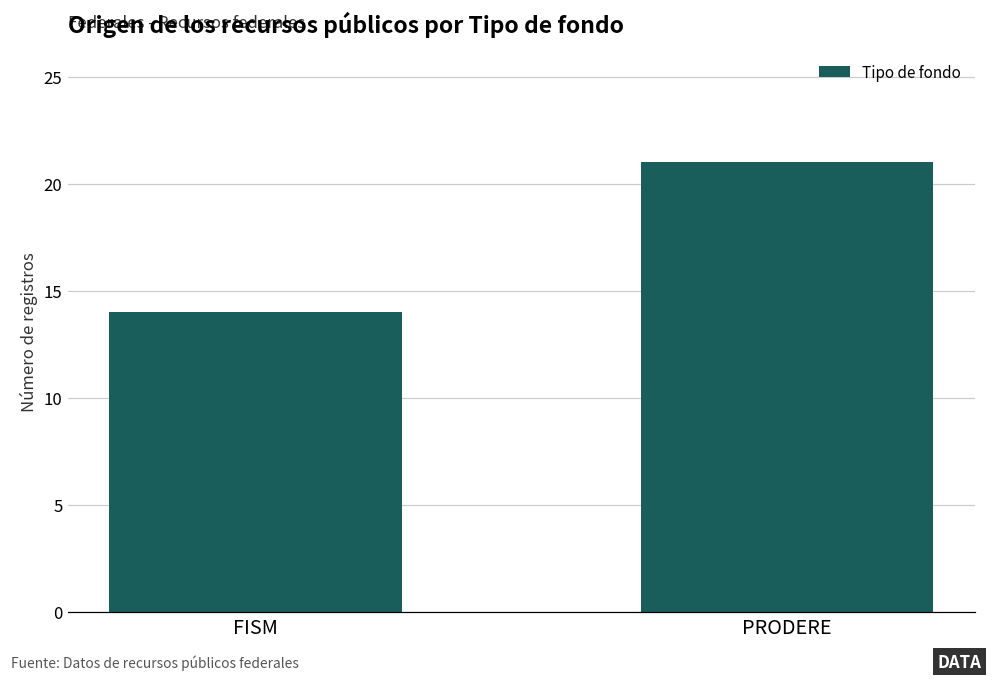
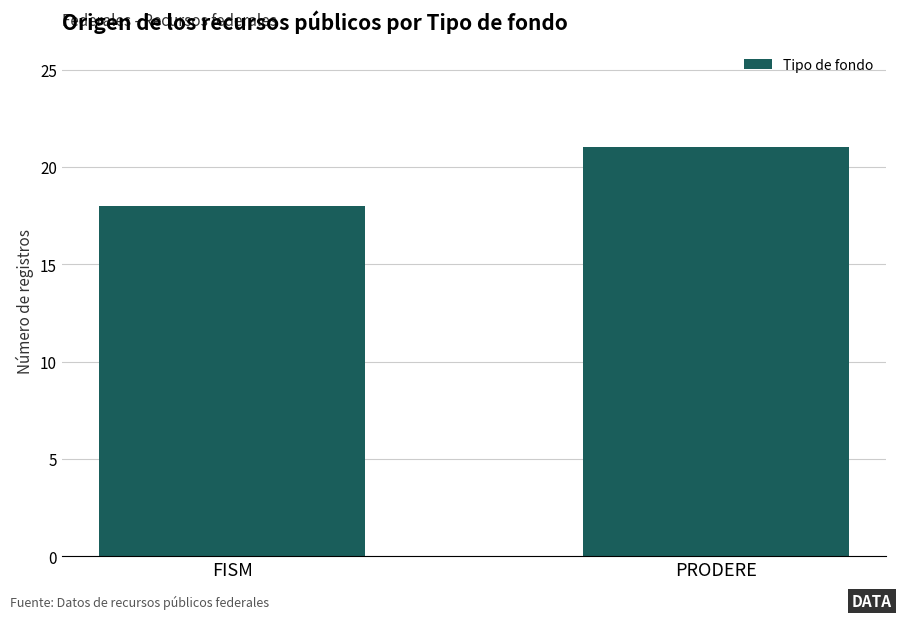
FISM: 14 -> 18
